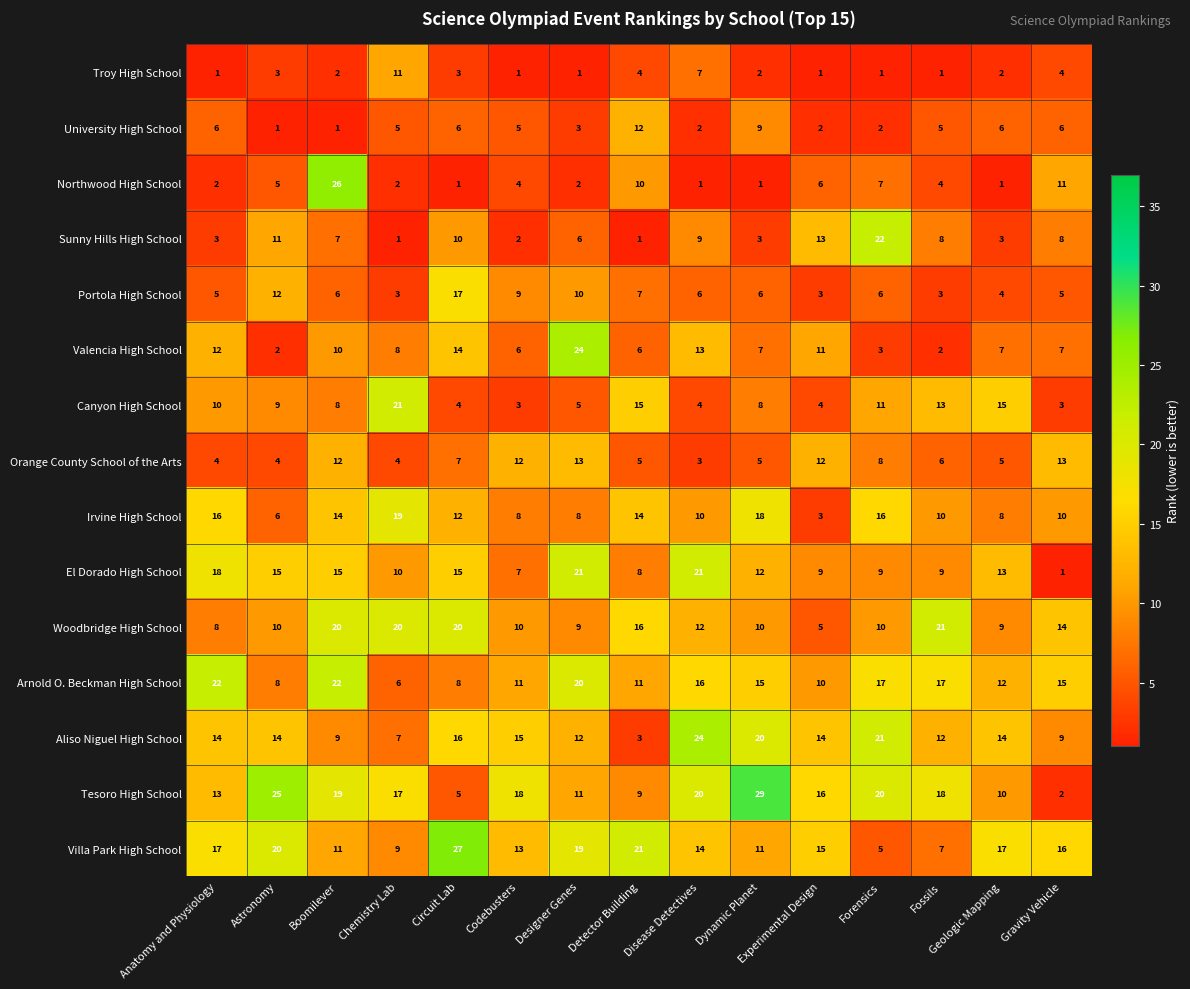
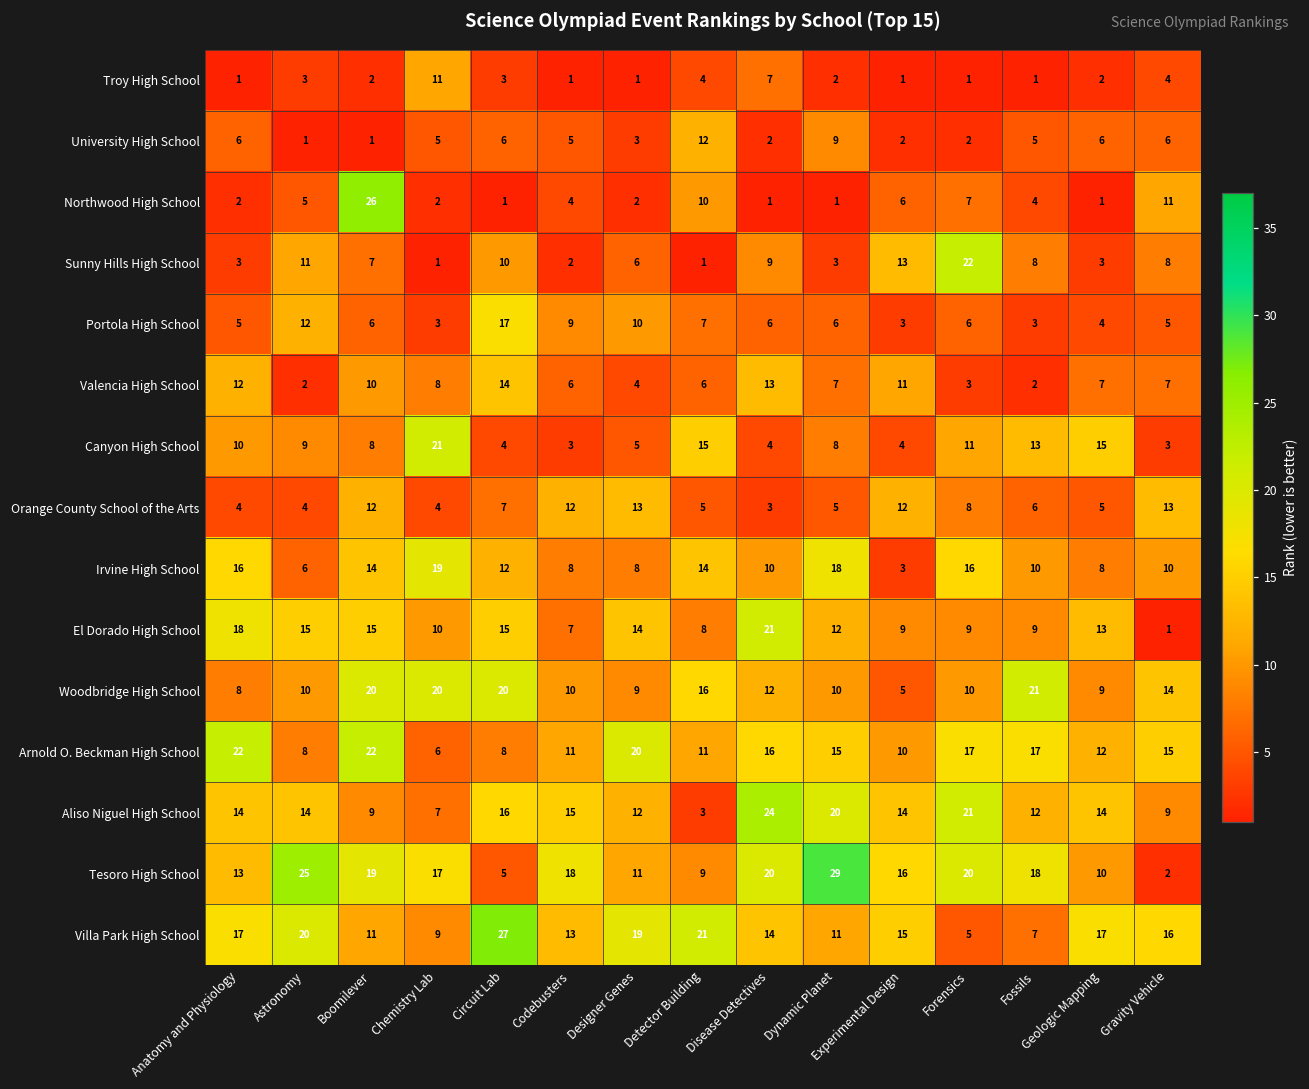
Valencia High School, Designer Genes: 24 -> 4
El Dorado High School, Designer Genes: 21 -> 14
